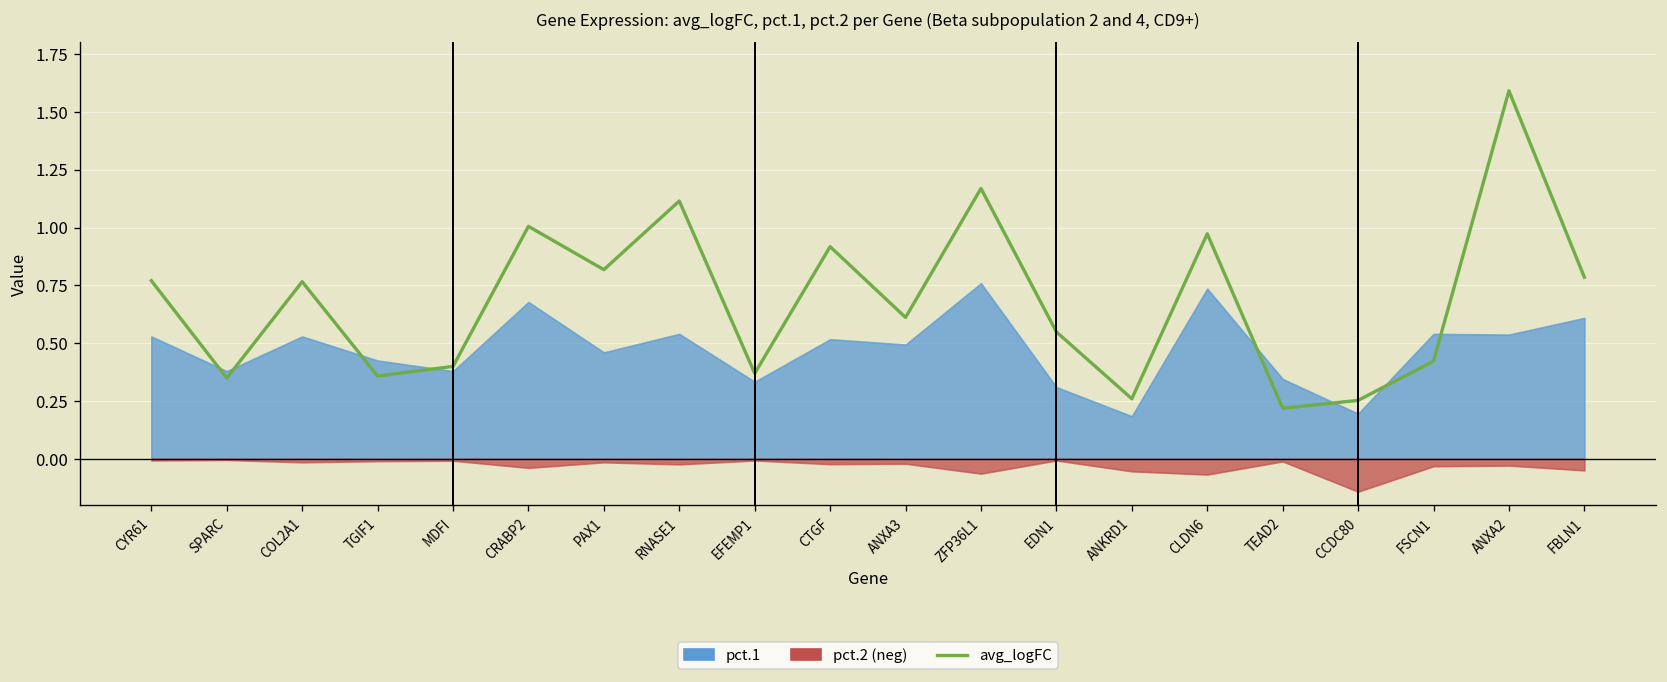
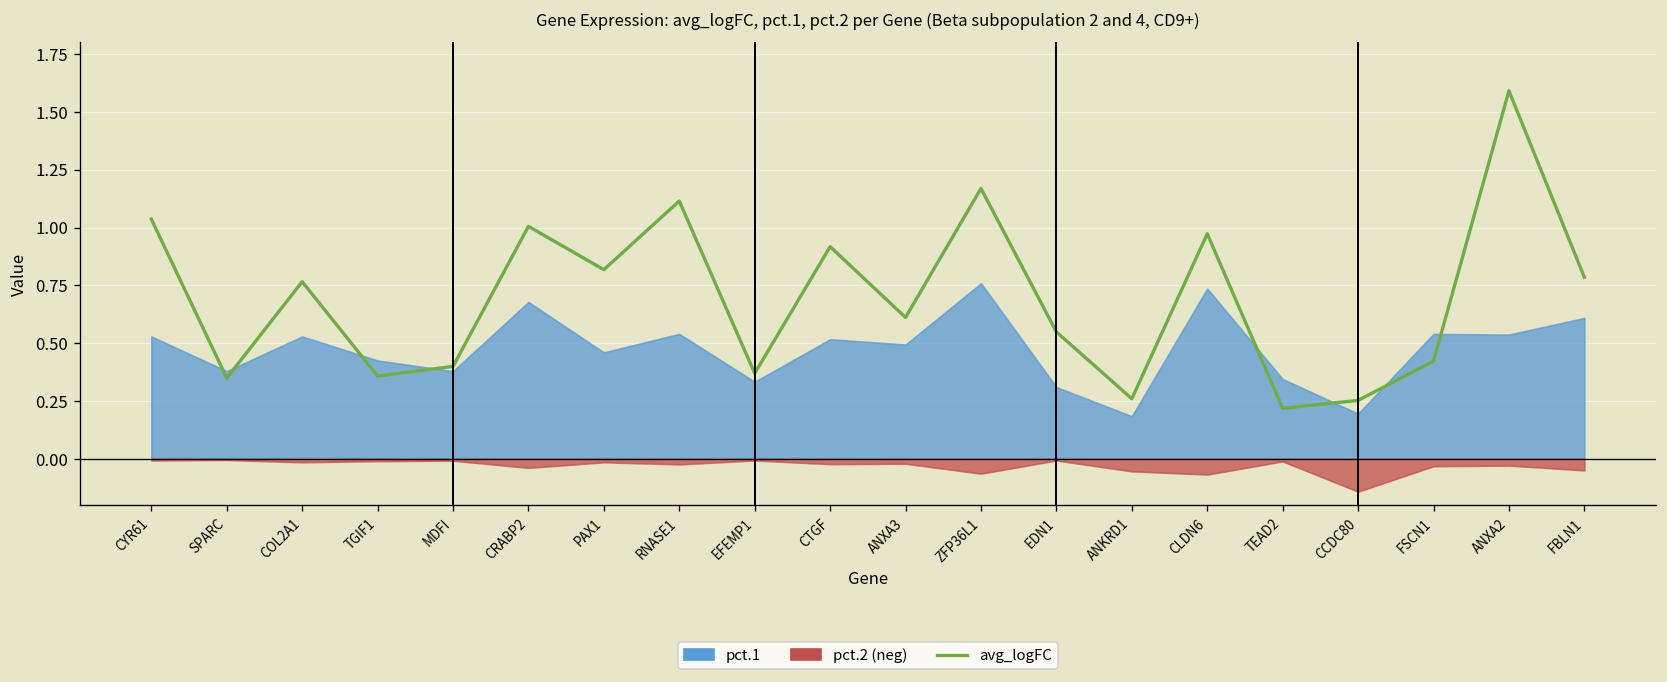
avg_logFC, CYR61: 0.77 -> 1.04
